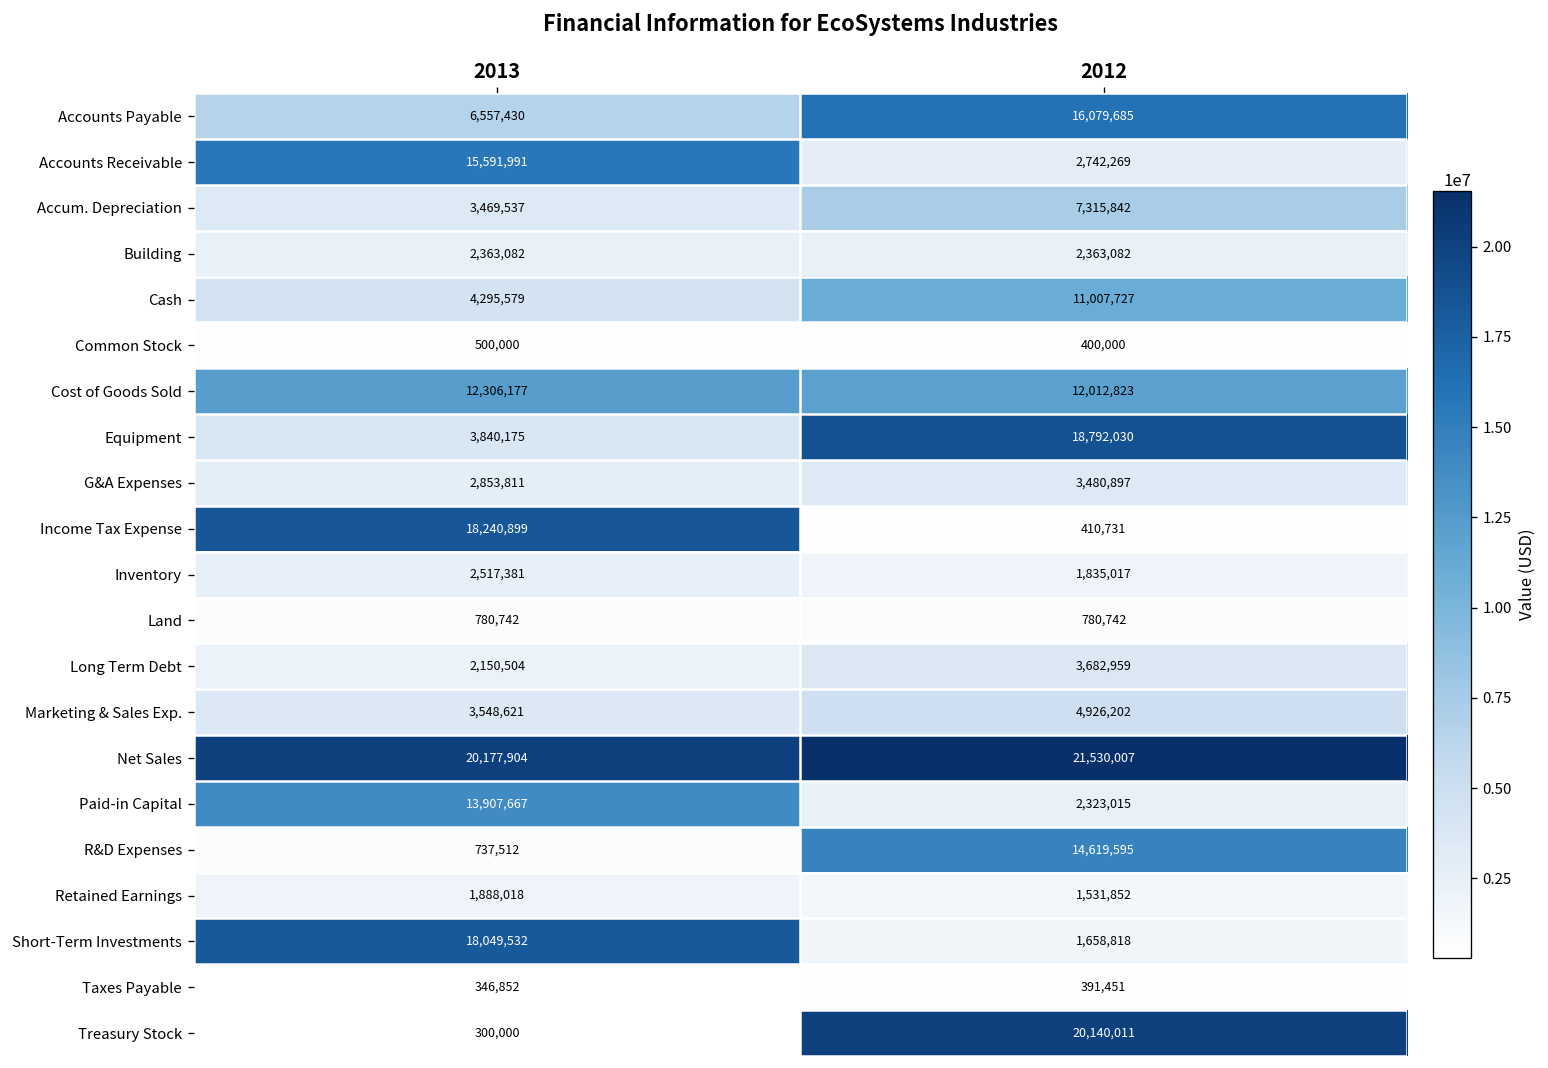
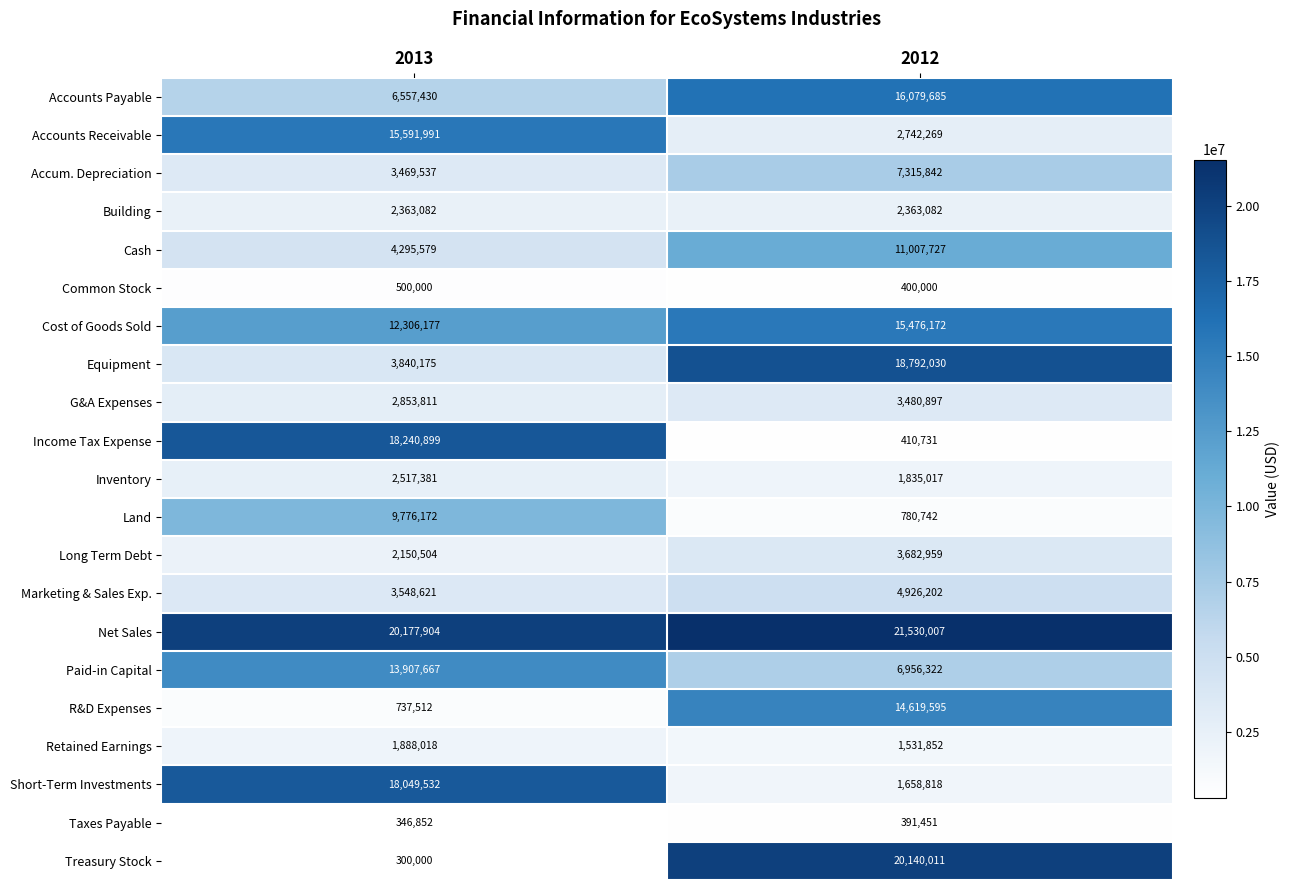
Cost of Goods Sold, 2012: 12,012,823 -> 15,476,172
Land, 2013: 780,742 -> 9,776,172
Paid-in Capital, 2012: 2,323,015 -> 6,956,322
